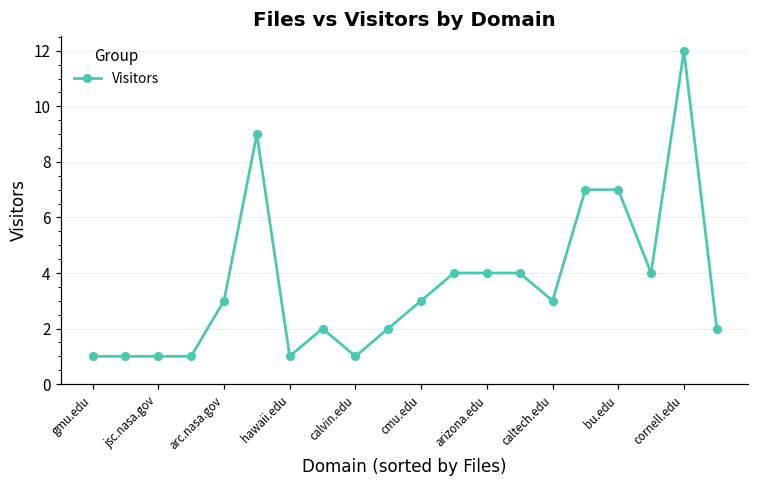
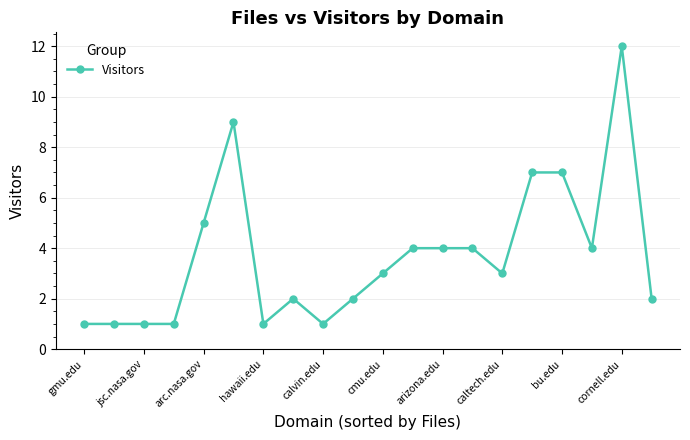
arc.nasa.gov: 3 -> 5
